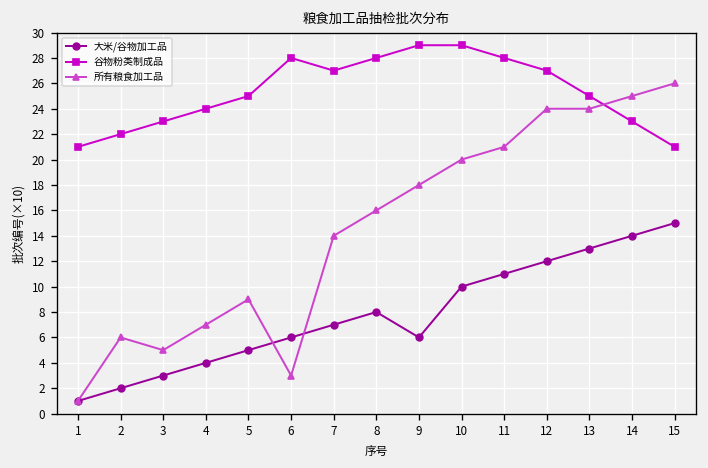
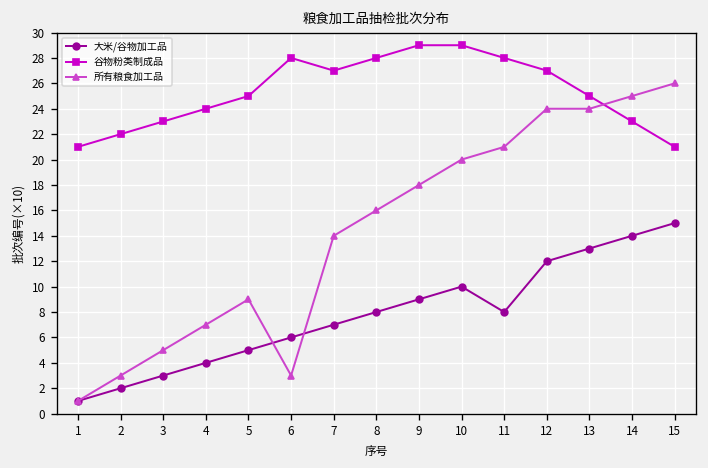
所有粮食加工品, 2: 6 -> 3
大米/谷物加工品, 9: 6 -> 9
大米/谷物加工品, 11: 11 -> 8
